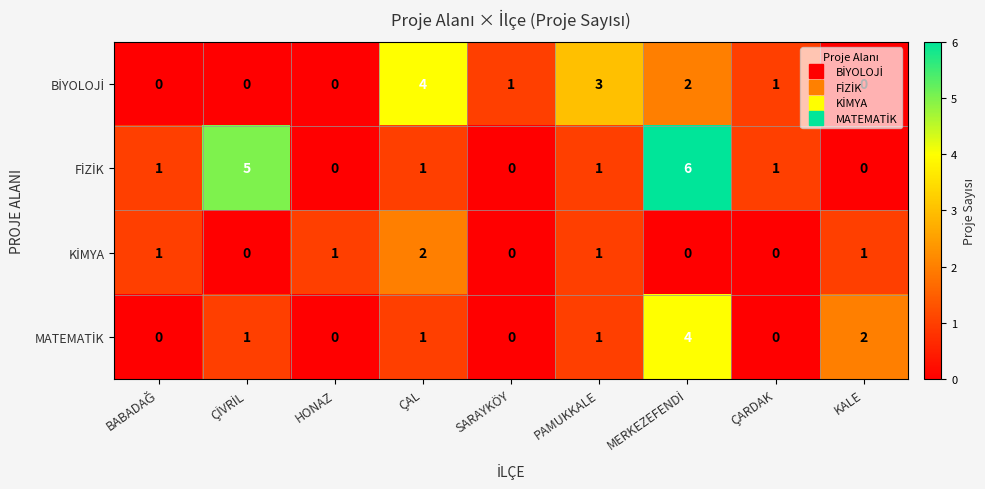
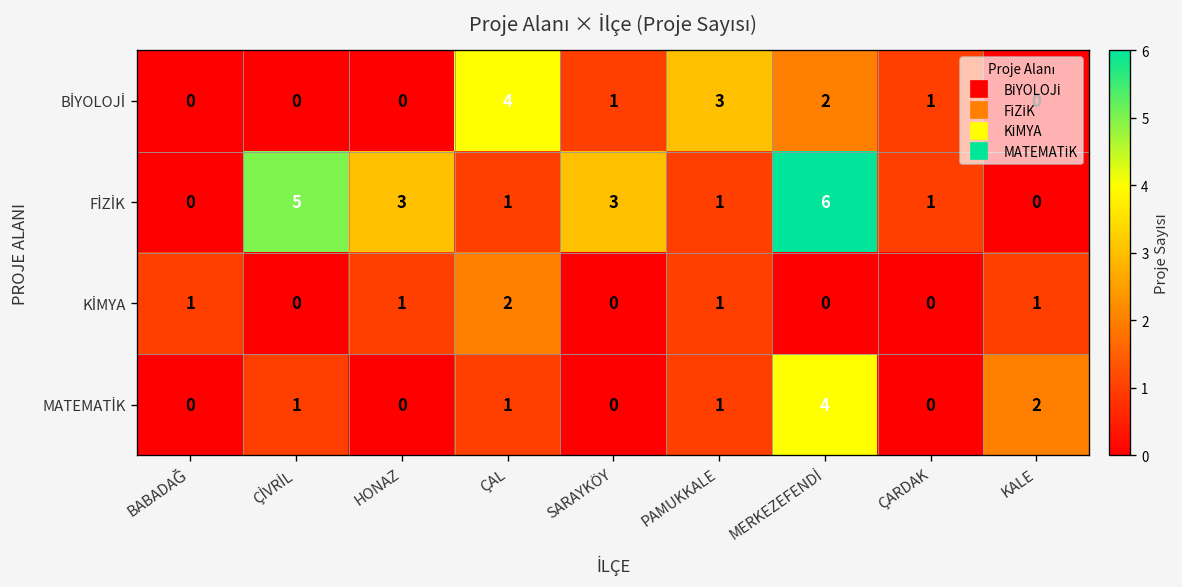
FİZİK, BABADAĞ: 1 -> 0
FİZİK, HONAZ: 0 -> 3
FİZİK, SARAYKÖY: 0 -> 3
